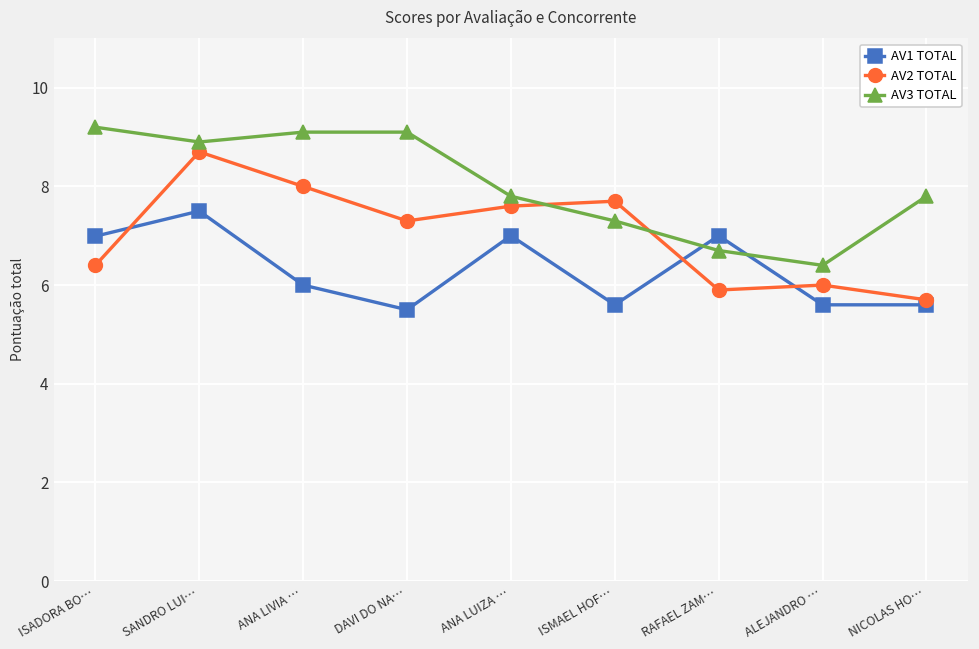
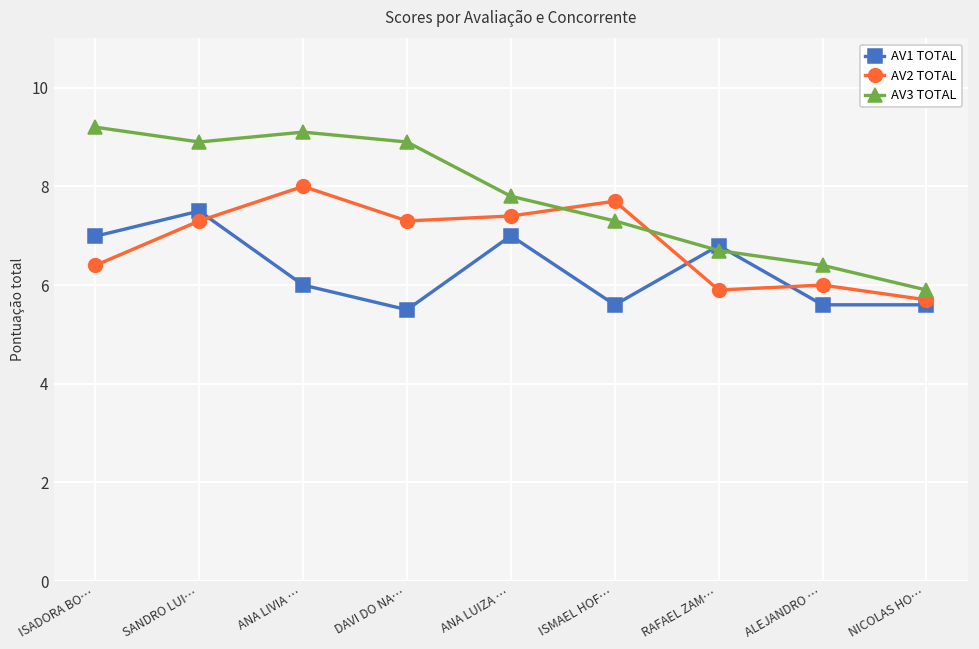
AV2 TOTAL, SANDRO LUI…: 8.7 -> 7.3
AV3 TOTAL, DAVI DO NA…: 9.1 -> 8.9
AV2 TOTAL, ANA LUIZA …: 7.6 -> 7.4
AV1 TOTAL, RAFAEL ZAM…: 7.0 -> 6.8
AV3 TOTAL, NICOLAS HO…: 7.8 -> 5.9
